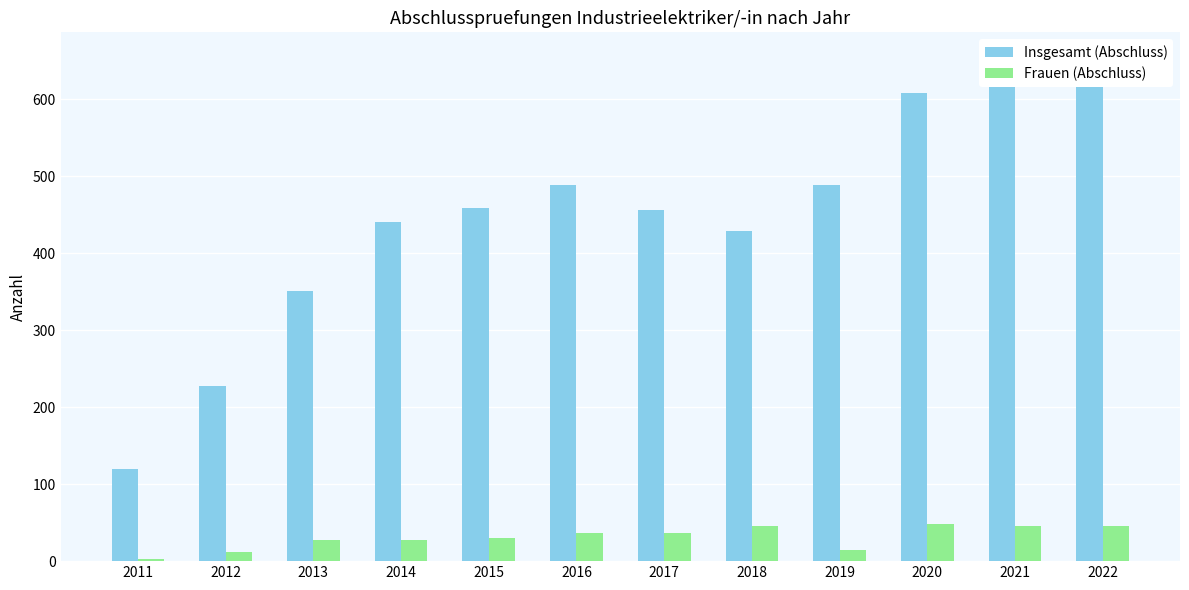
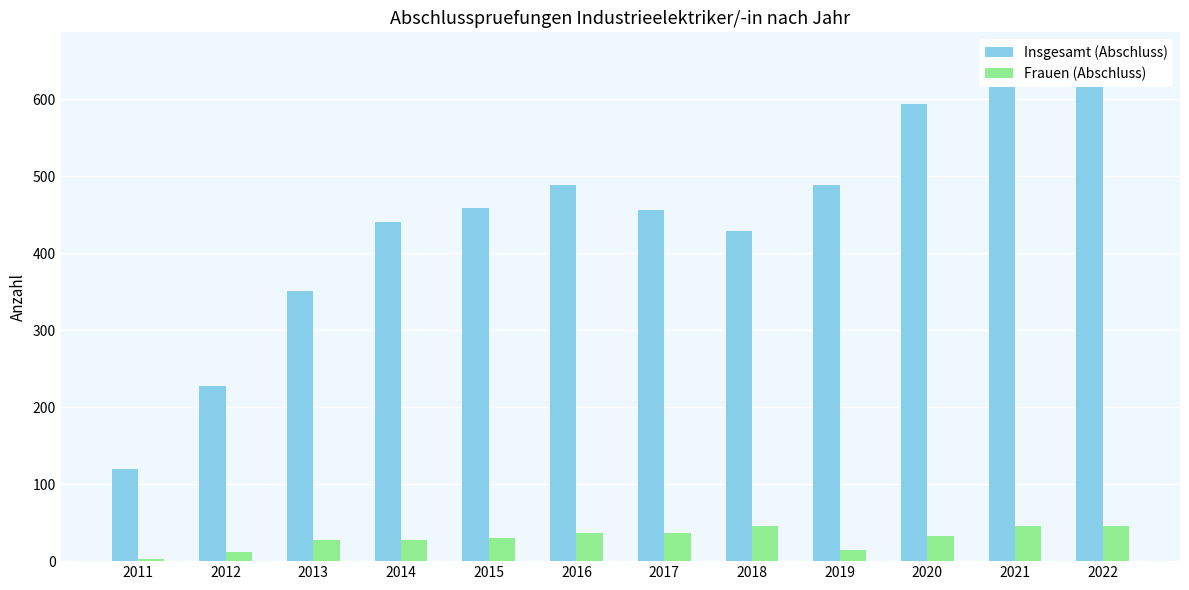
Insgesamt (Abschluss), 2020: 610 -> 590
Frauen (Abschluss), 2020: 50 -> 30
